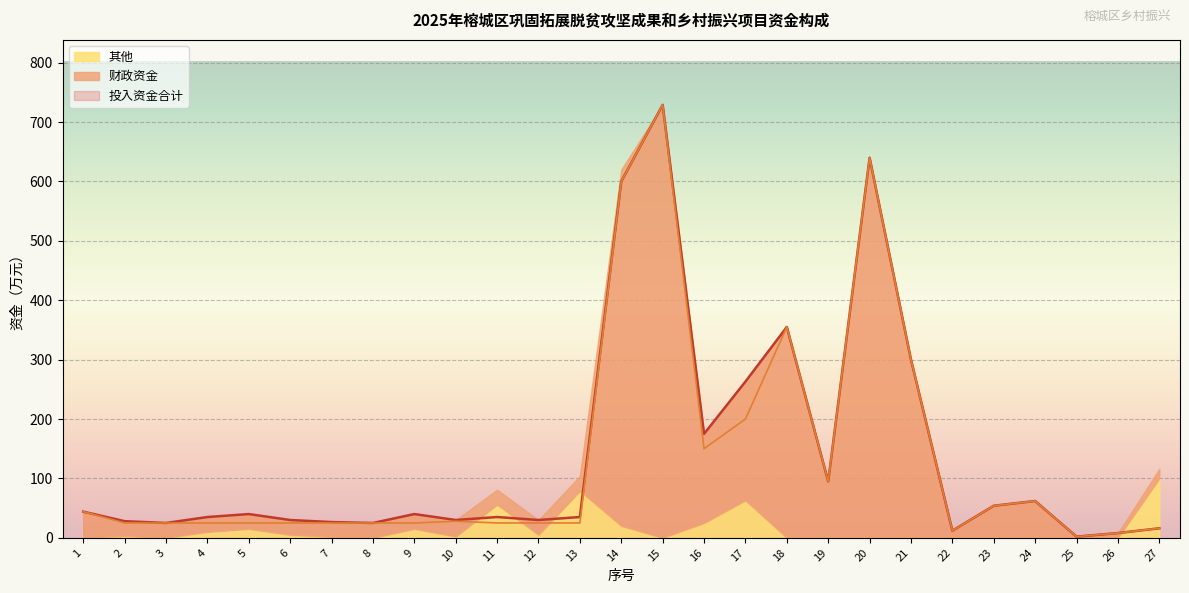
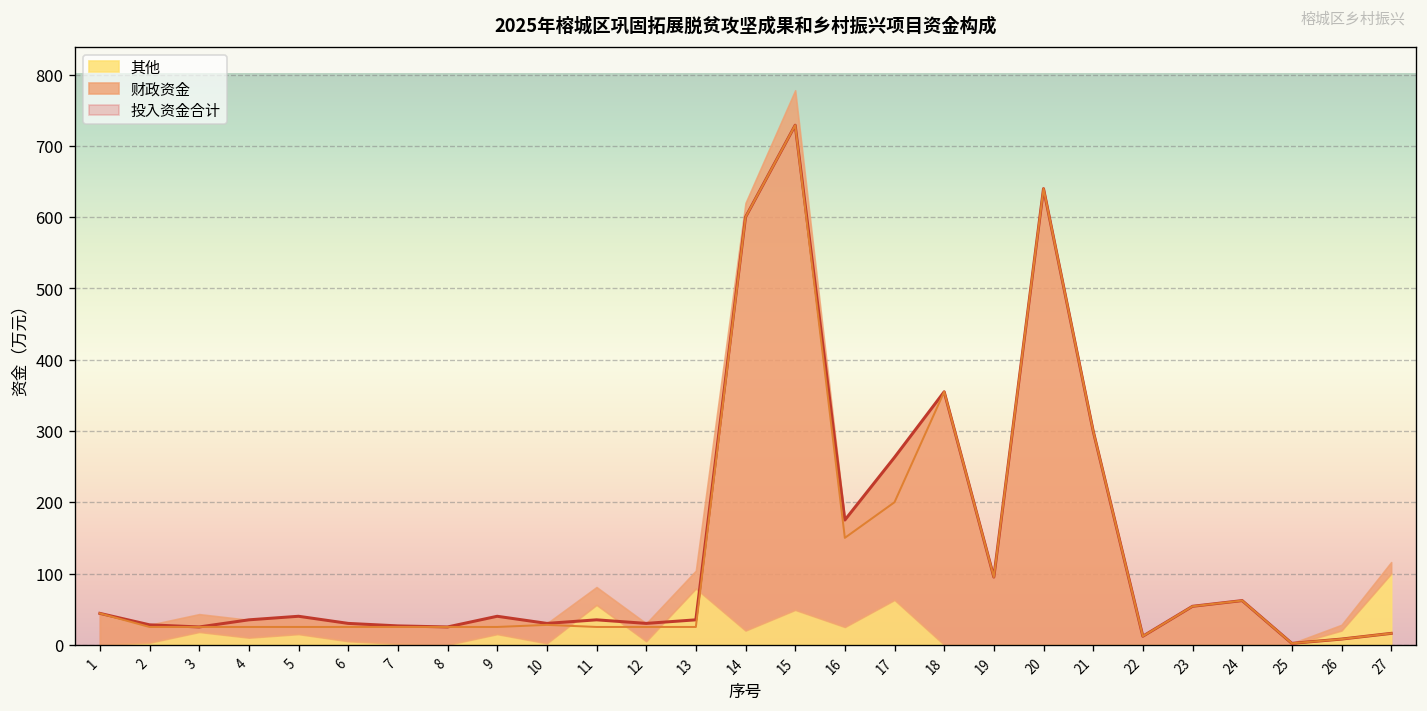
其他, 3: 0 -> 20
其他, 15: 0 -> 50
其他, 26: 0 -> 20
